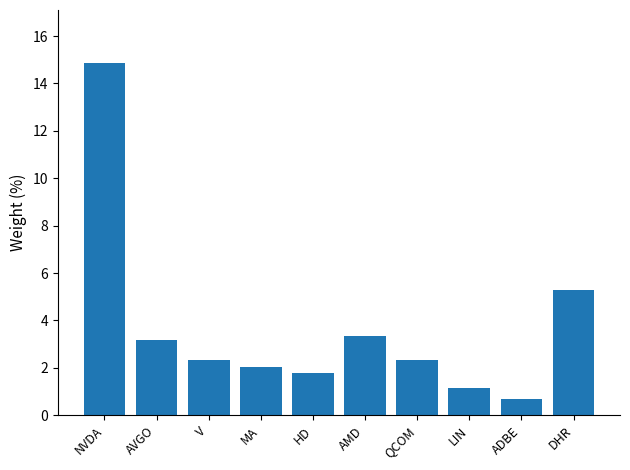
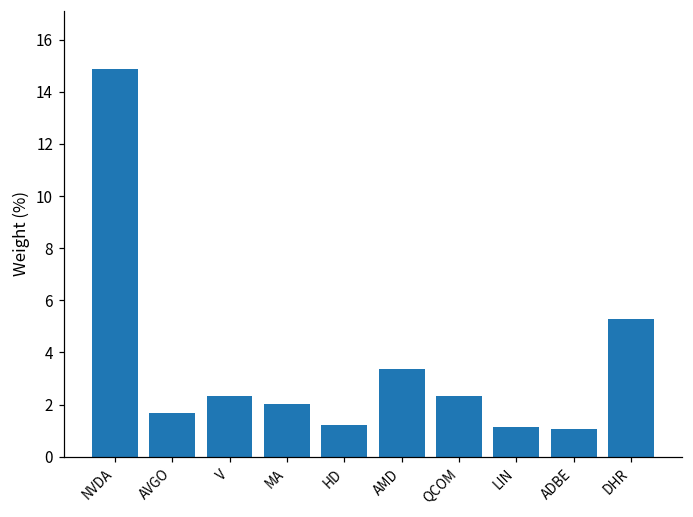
AVGO: 3.2 -> 1.7
HD: 1.8 -> 1.2
ADBE: 0.7 -> 1.1
